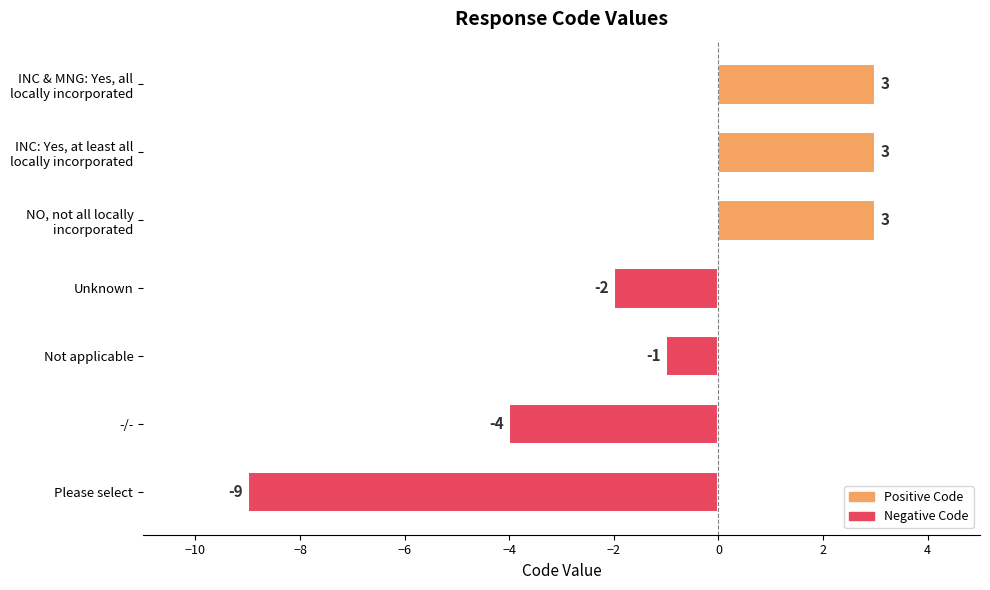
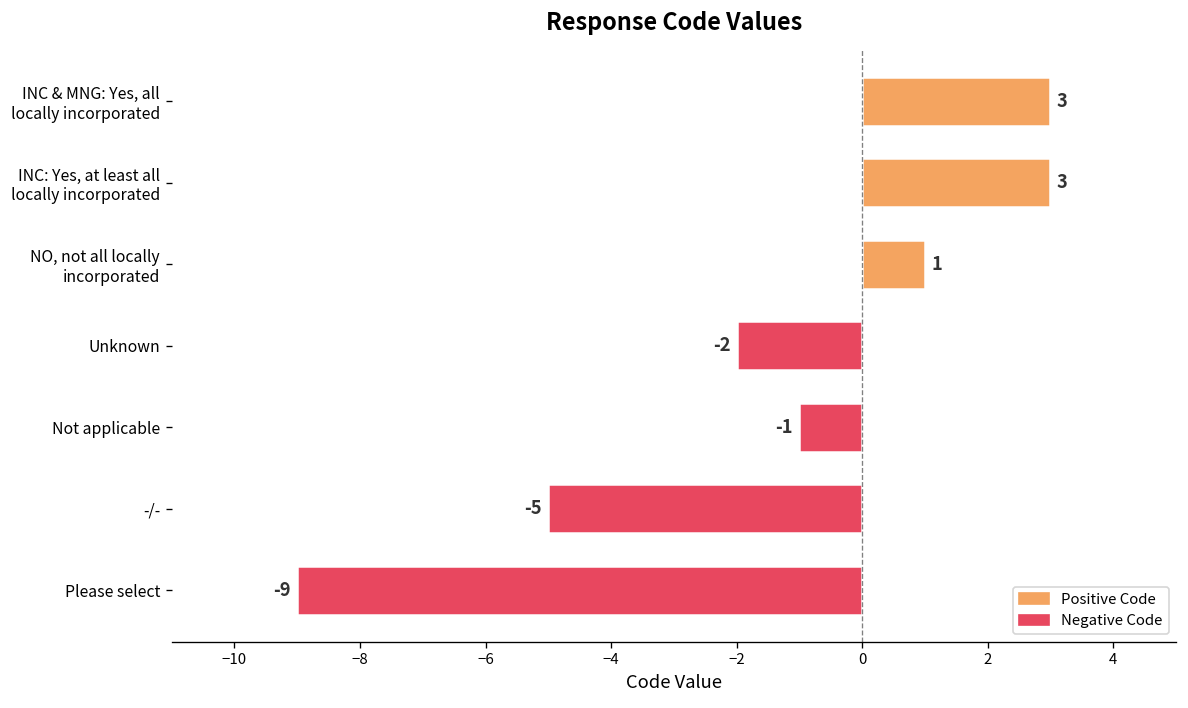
NO, not all locally incorporated: 3 -> 1
-/-: -4 -> -5
